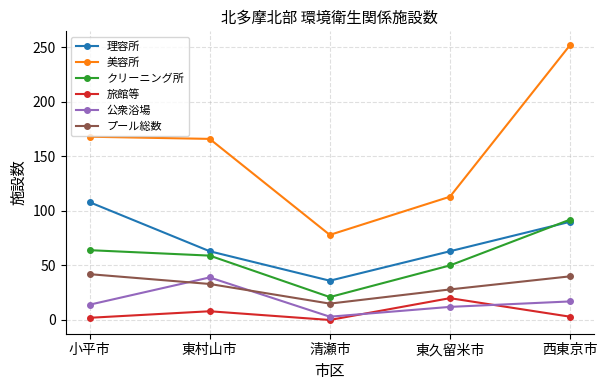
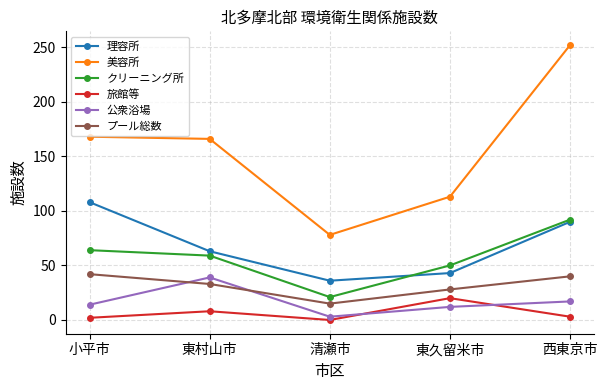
理容所, 東久留米市: 63 -> 43
